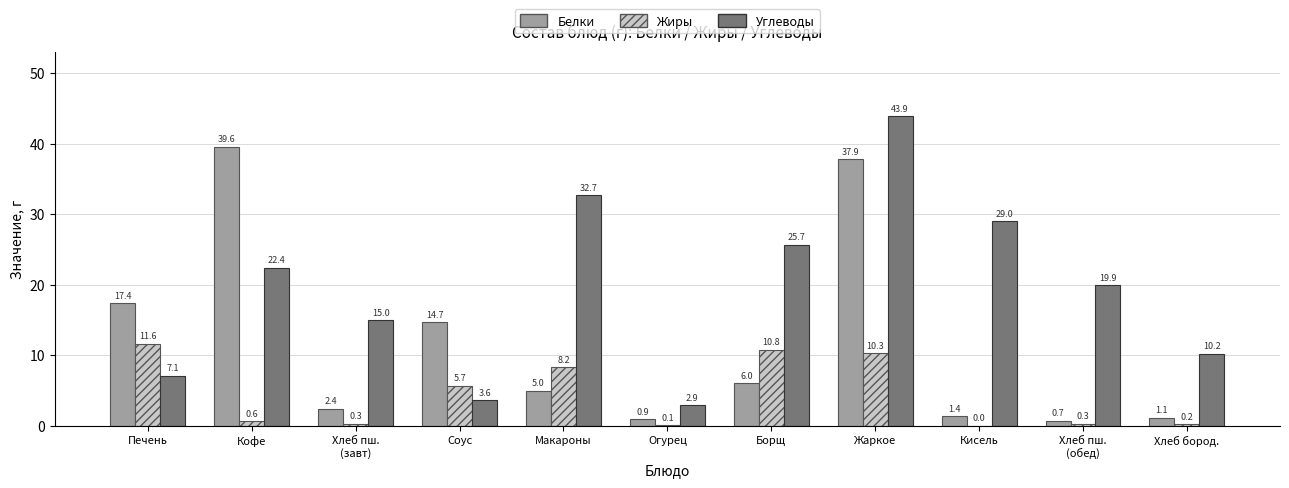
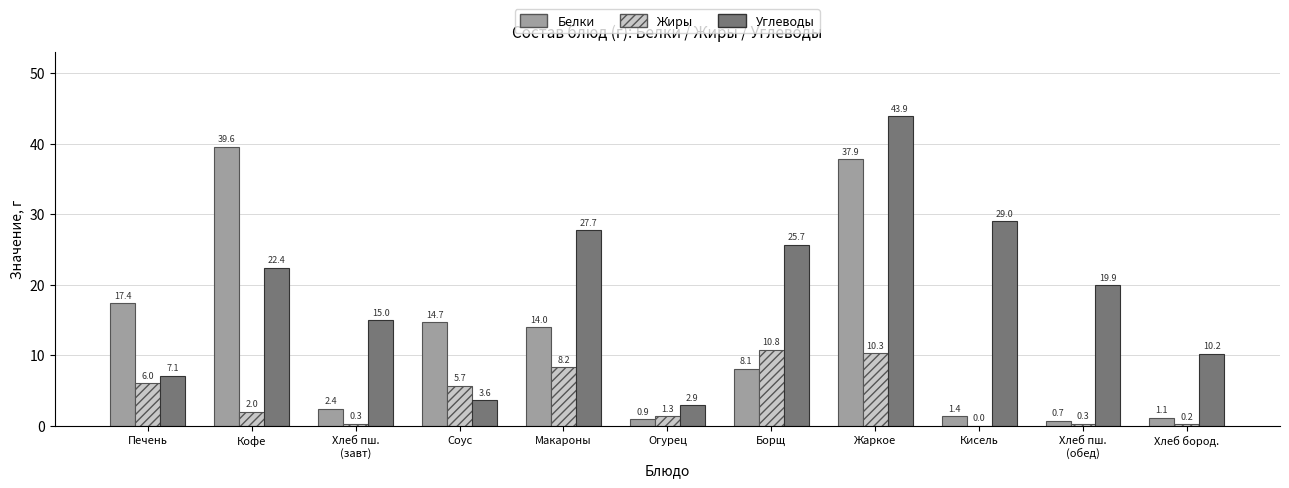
Жиры, Печень: 11.6 -> 6.0
Жиры, Кофе: 0.6 -> 2.0
Белки, Макароны: 5.0 -> 14.0
Углеводы, Макароны: 32.7 -> 27.7
Жиры, Огурец: 0.1 -> 1.3
Белки, Борщ: 6.0 -> 8.1
